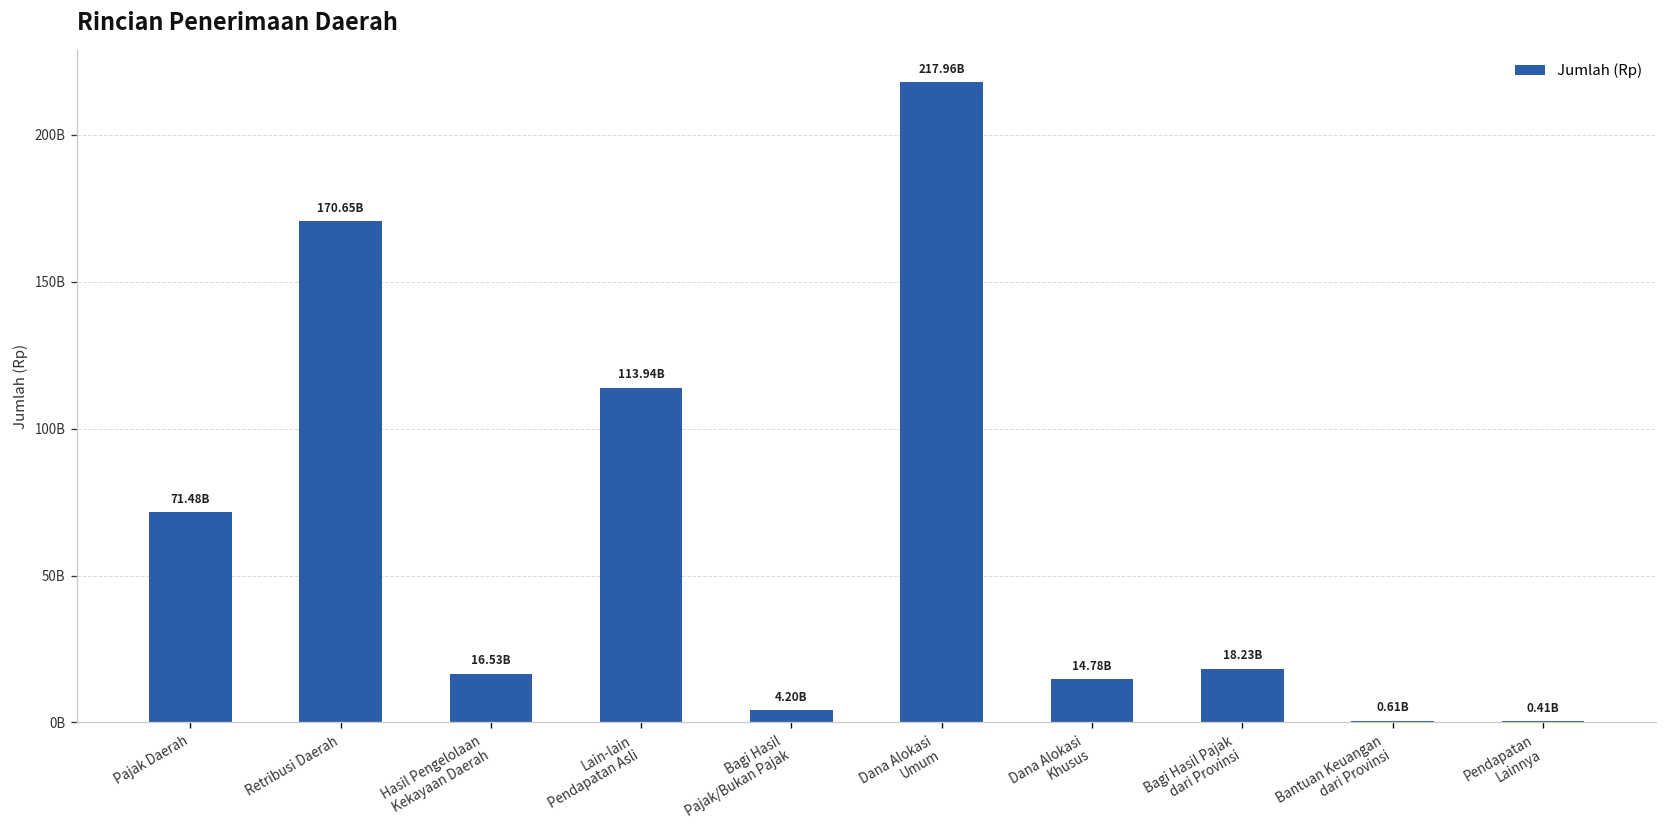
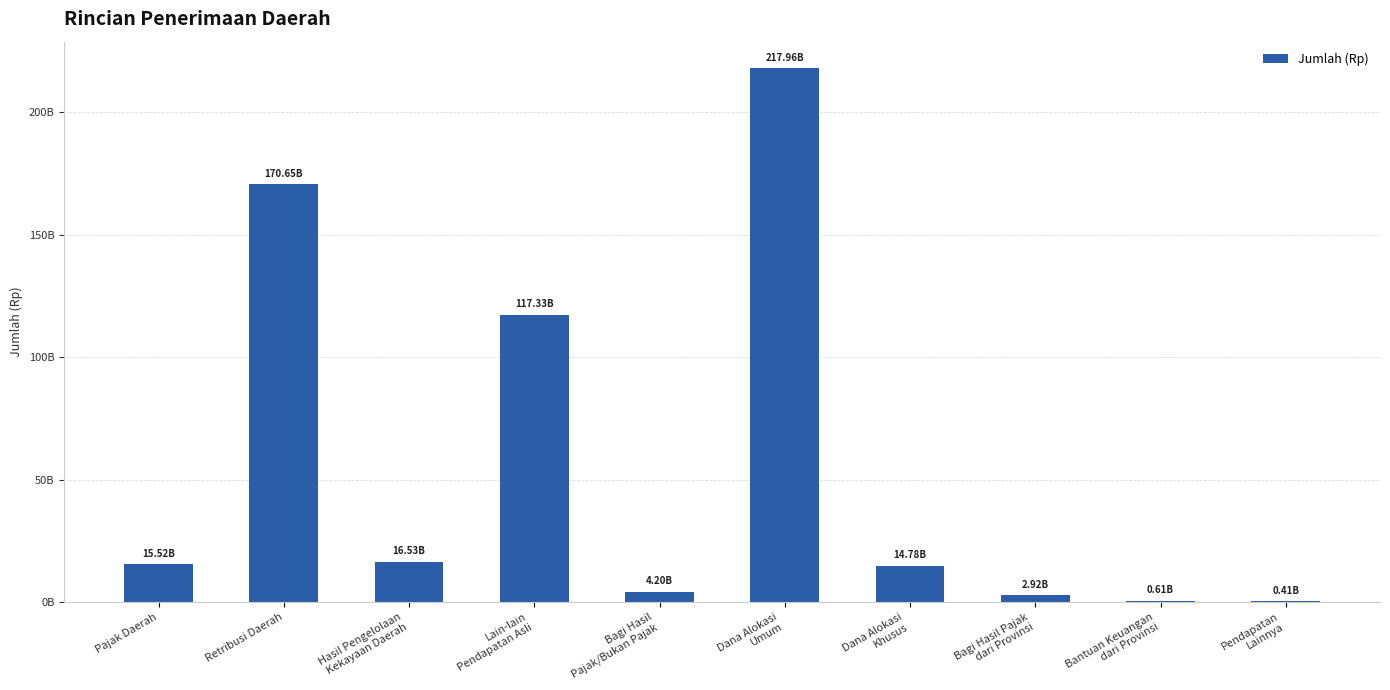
Pajak Daerah: 71.48B -> 15.52B
Lain-lain Pendapatan Asli: 113.94B -> 117.33B
Bagi Hasil Pajak dari Provinsi: 18.23B -> 2.92B
